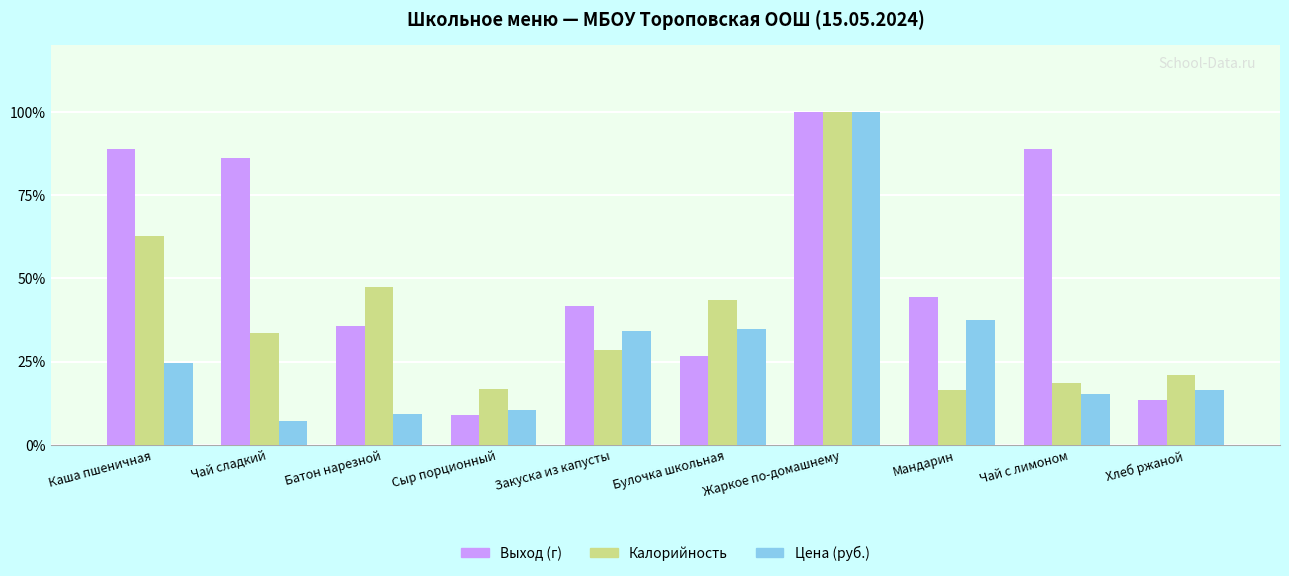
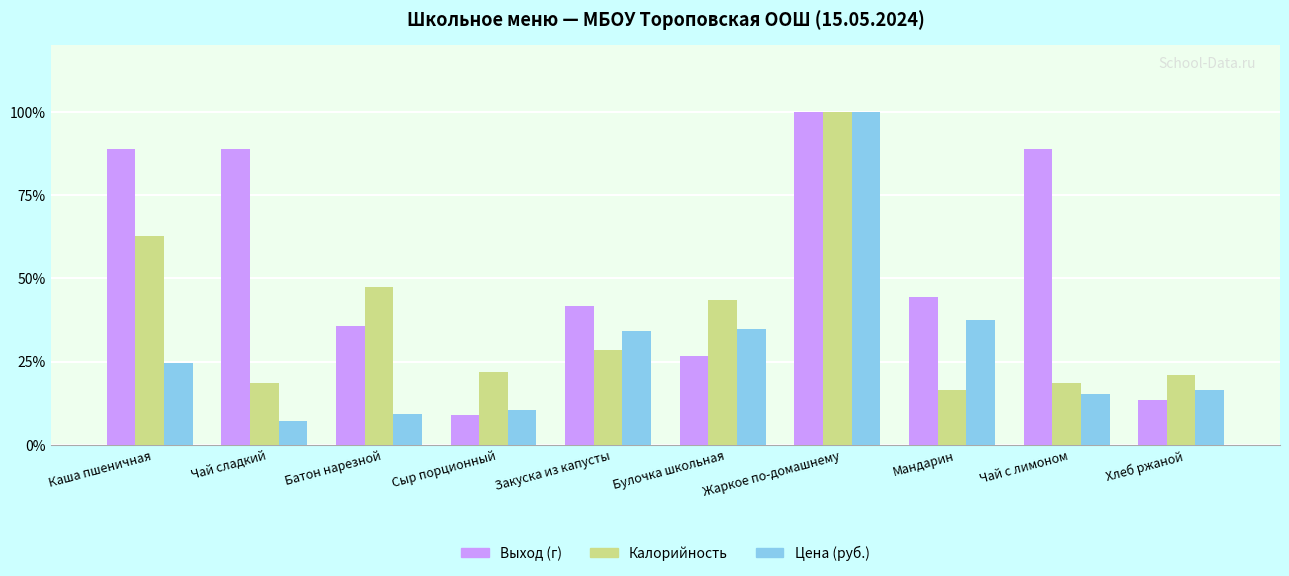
Выход (г), Чай сладкий: 86% -> 89%
Калорийность, Чай сладкий: 34% -> 19%
Калорийность, Сыр порционный: 17% -> 22%
